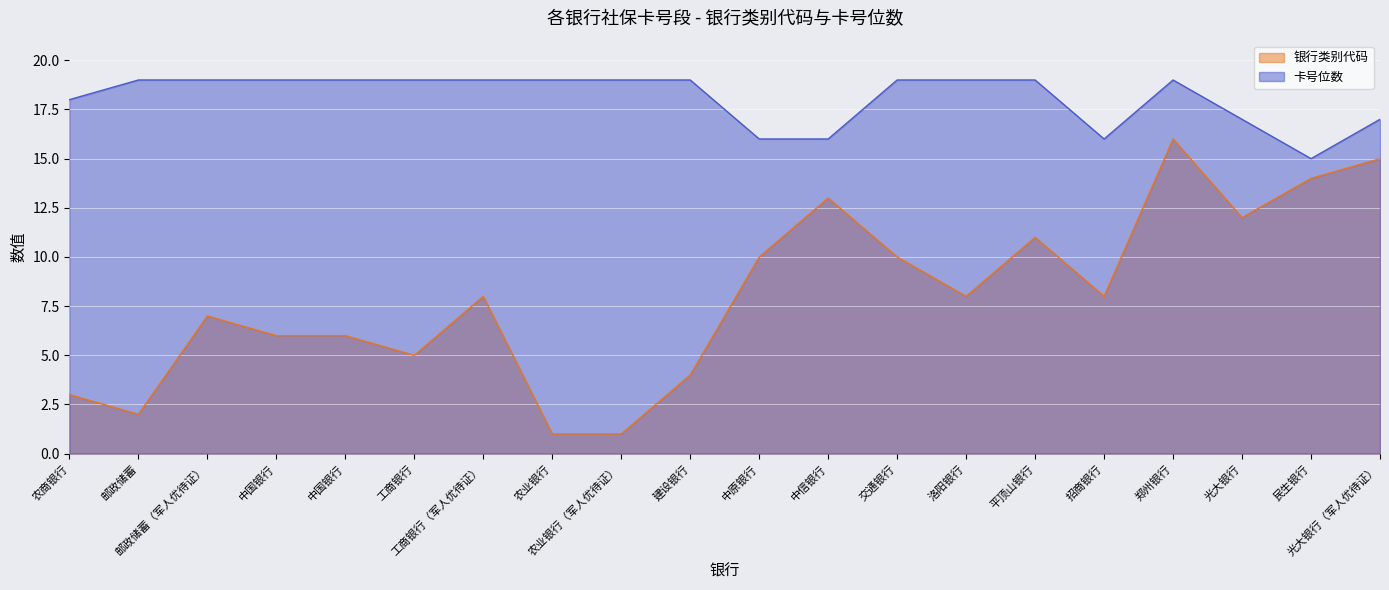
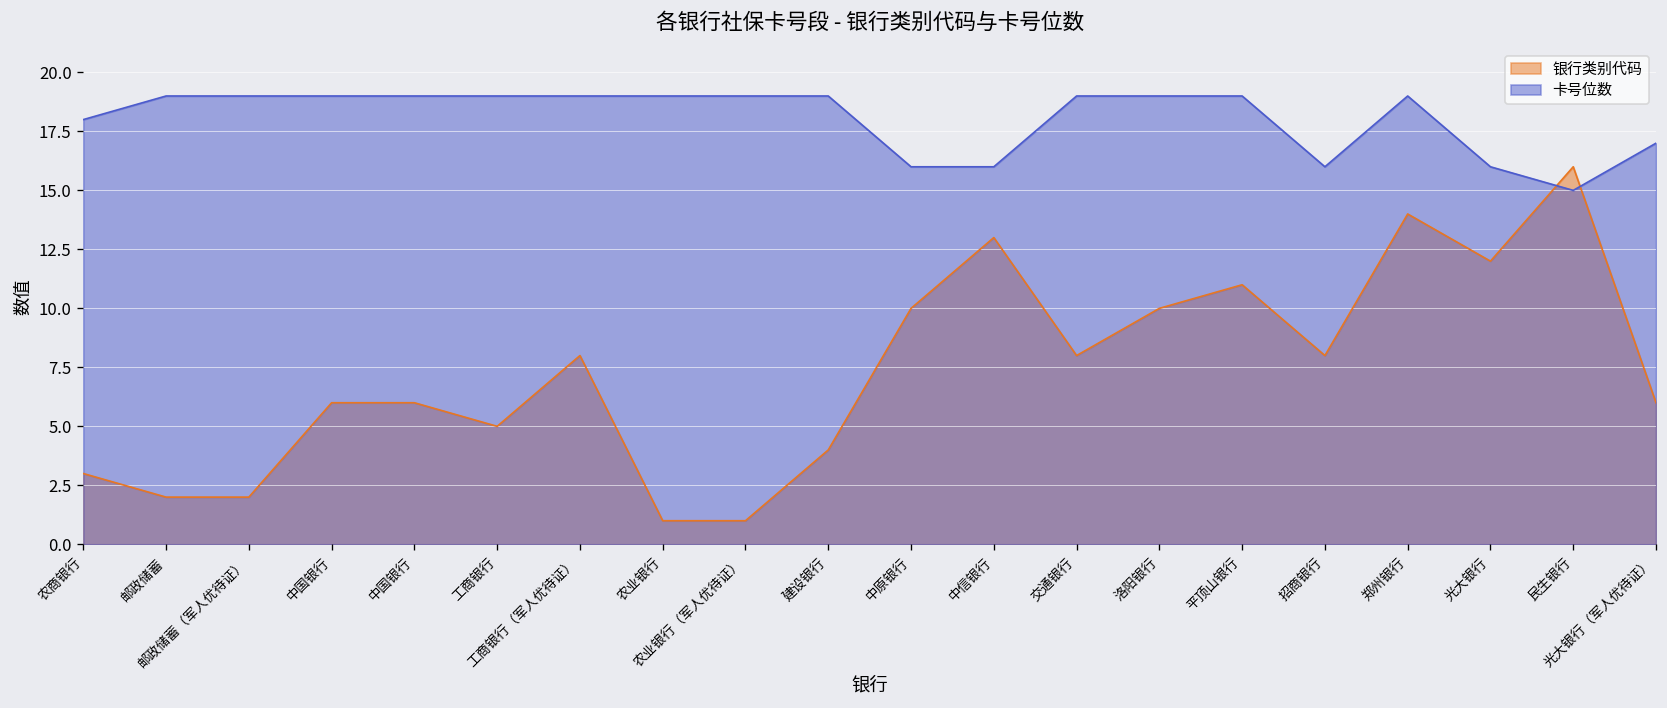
银行类别代码, 邮政储蓄（军人优待证）: 7 -> 2
银行类别代码, 交通银行: 10 -> 8
银行类别代码, 洛阳银行: 8 -> 10
银行类别代码, 郑州银行: 16 -> 14
卡号位数, 光大银行: 17 -> 16
银行类别代码, 民生银行: 14 -> 16
银行类别代码, 光大银行（军人优待证）: 15 -> 6
